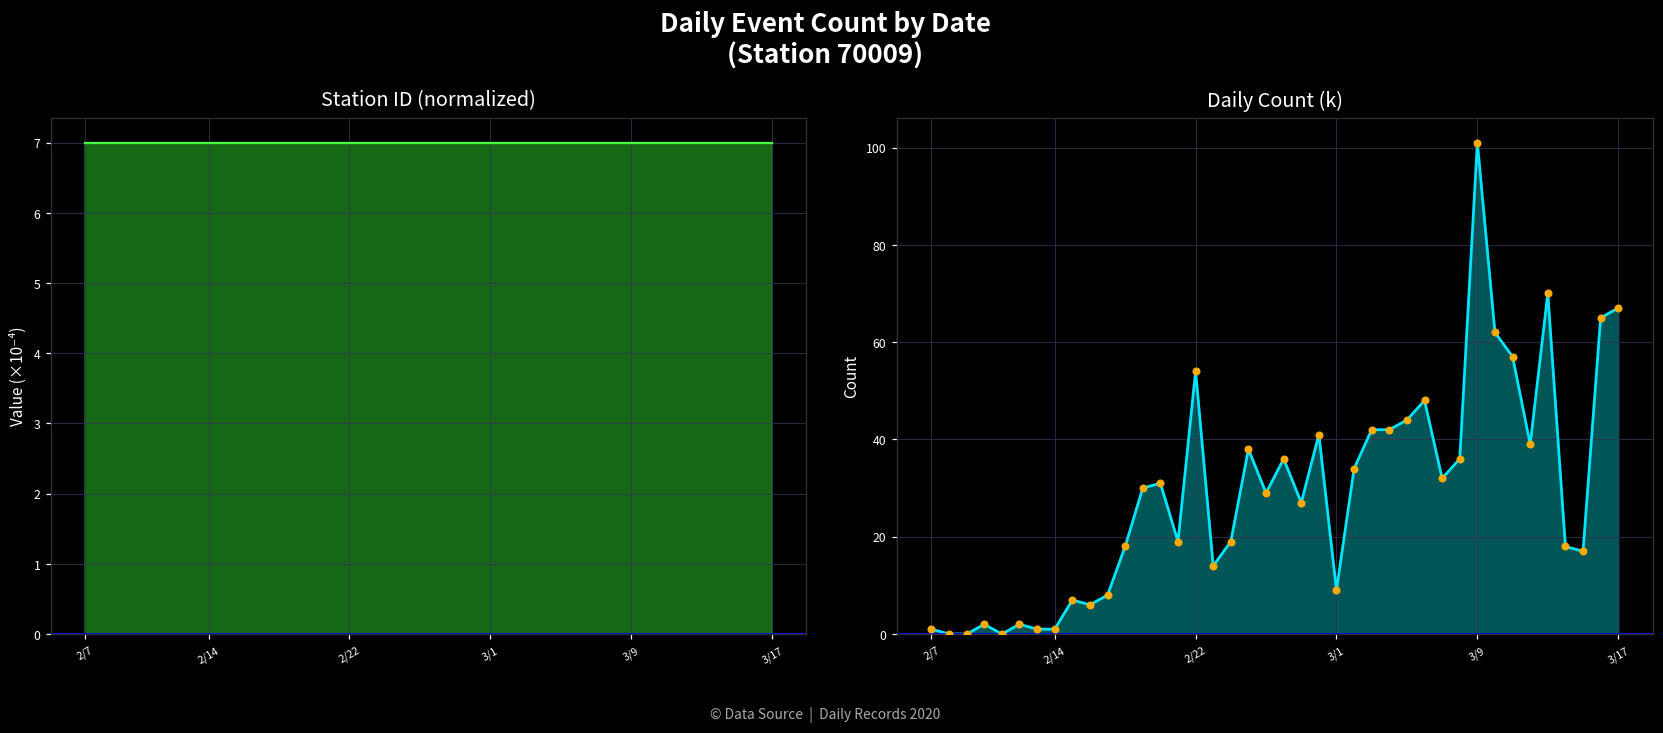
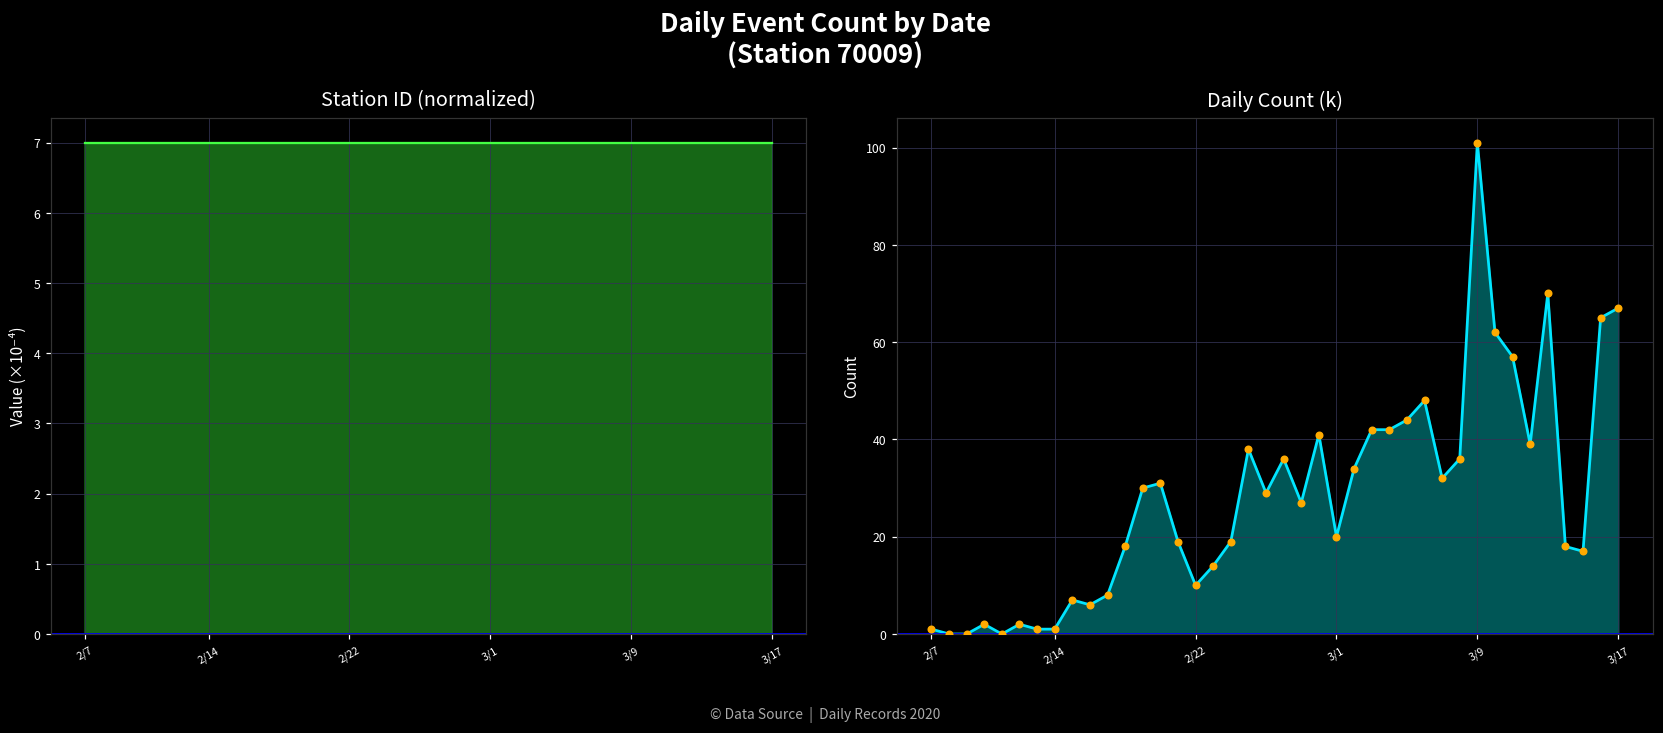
Daily Count (k), 2/22: 54 -> 10
Daily Count (k), 3/1: 9 -> 20
